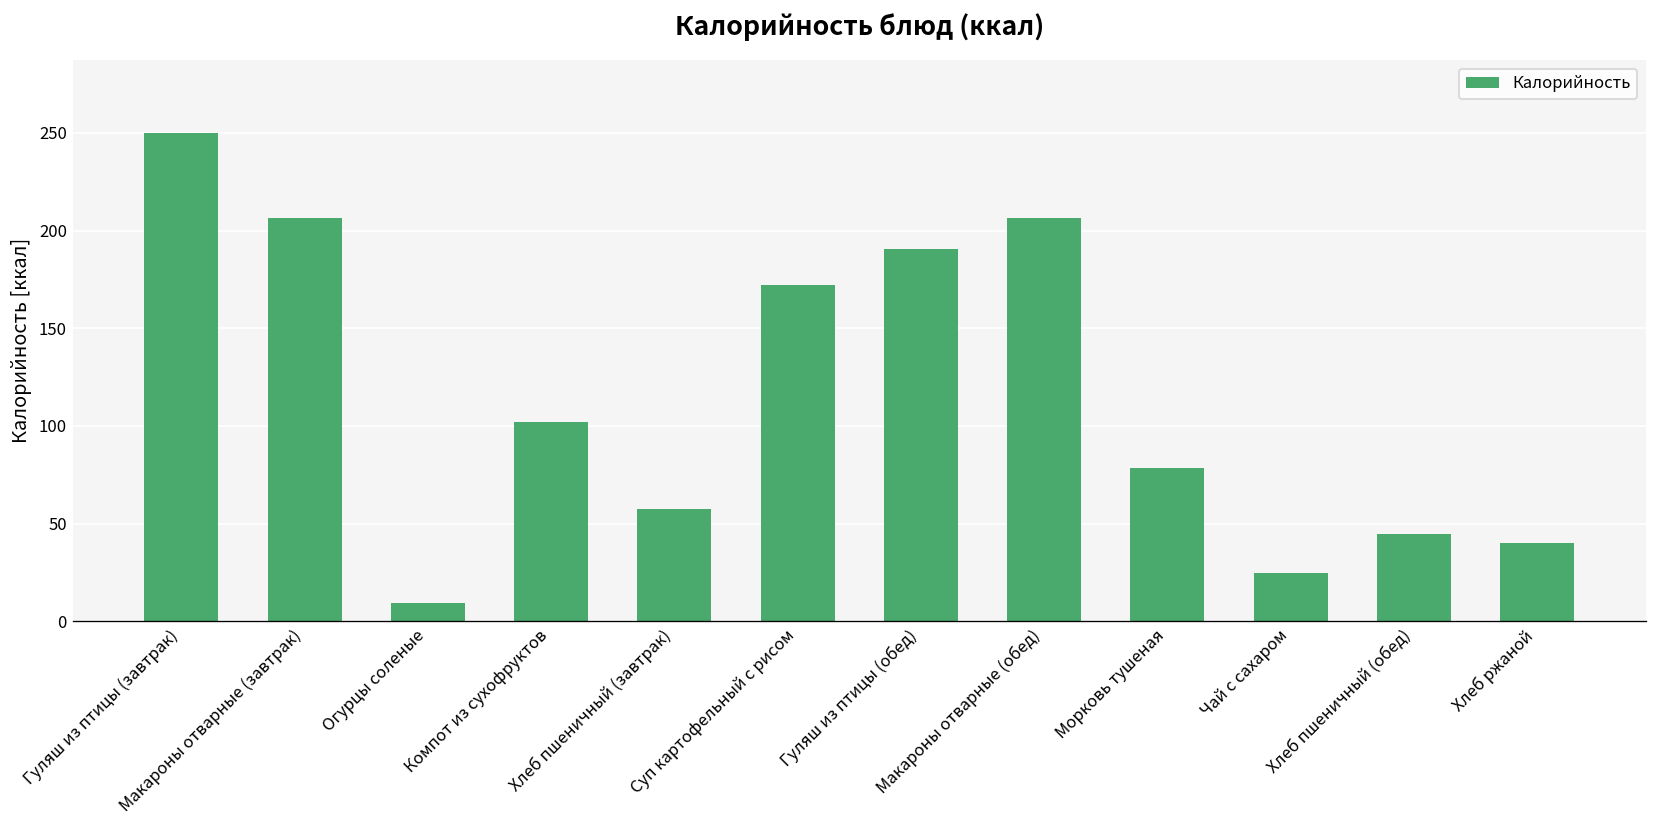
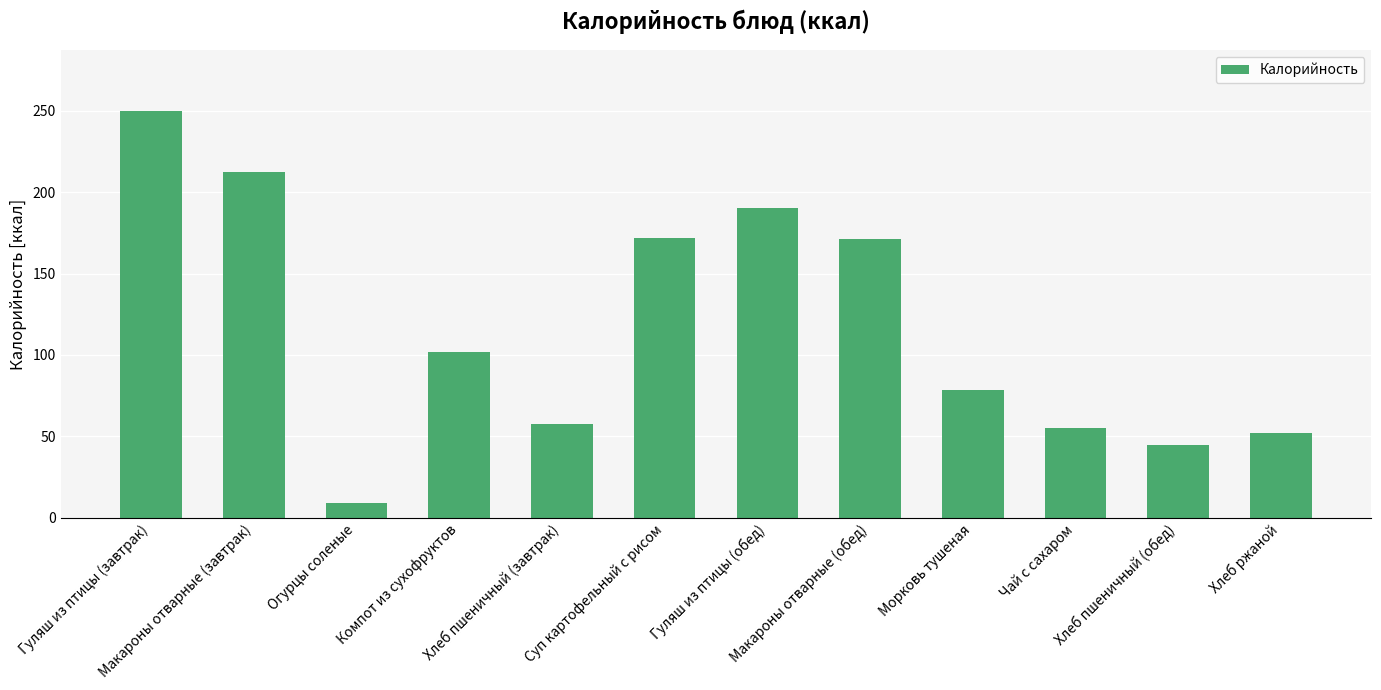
Макароны отварные (завтрак): 207 -> 212
Макароны отварные (обед): 207 -> 171
Чай с сахаром: 25 -> 55
Хлеб ржаной: 40 -> 52
